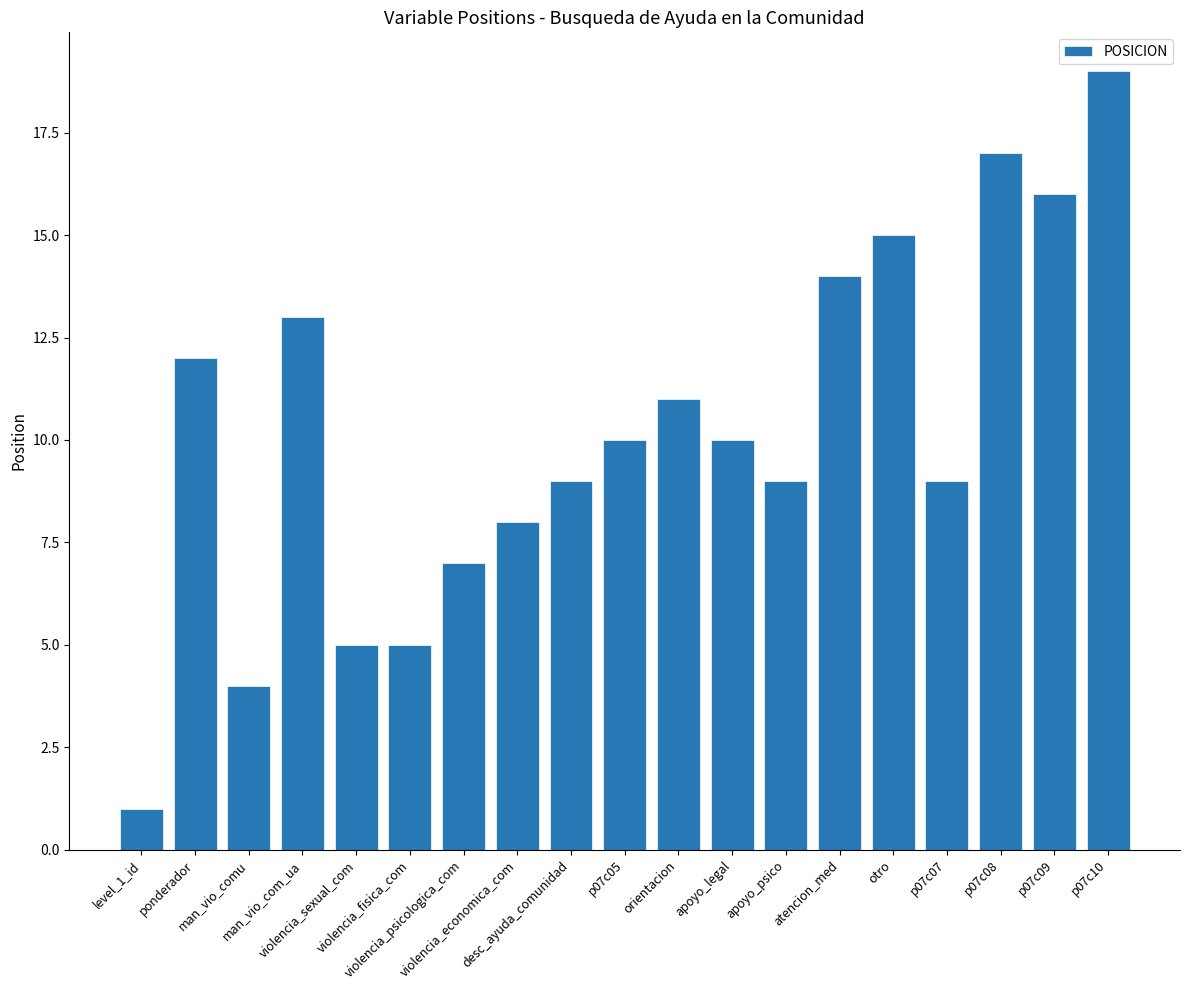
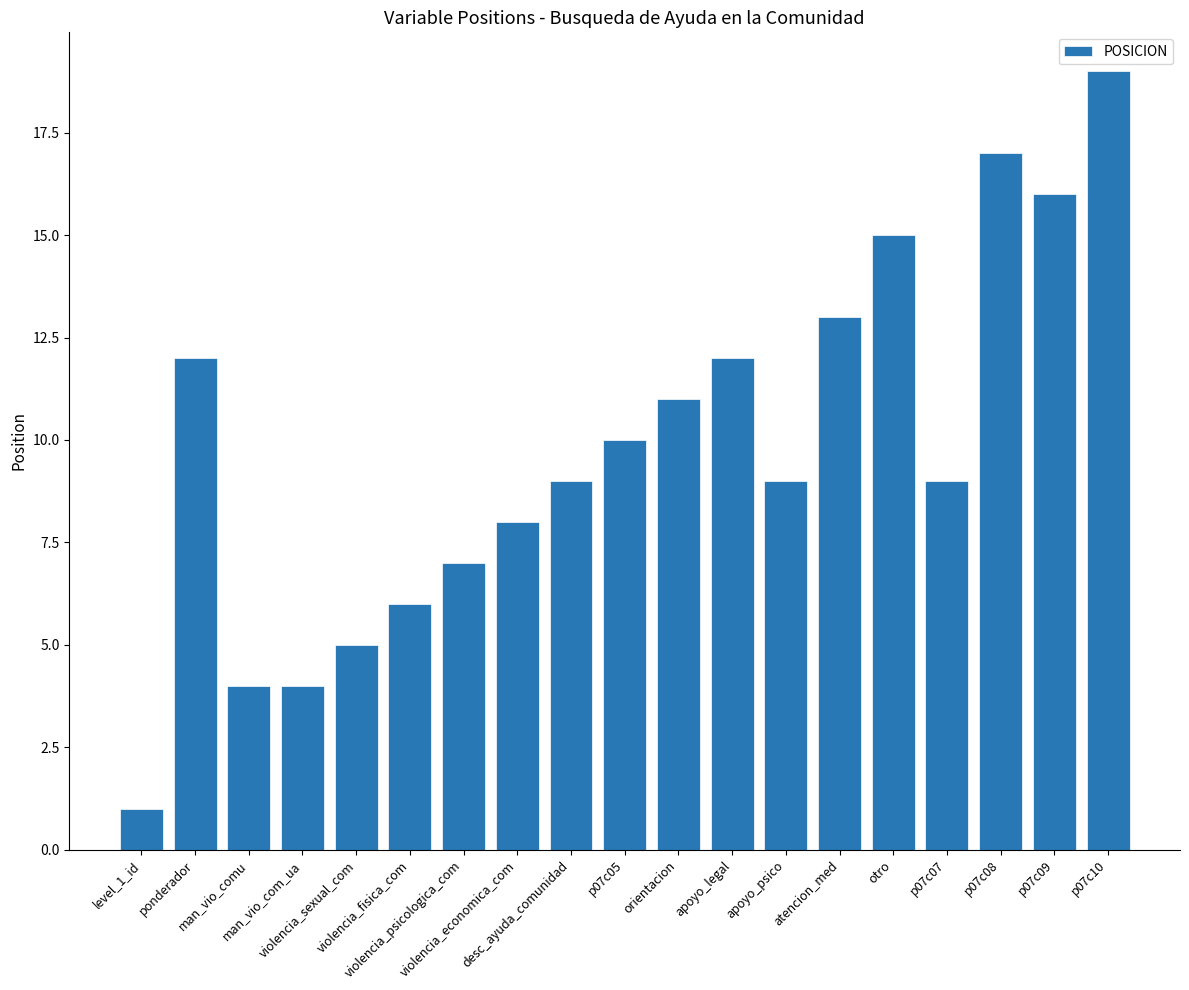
man_vio_com_ua: 13 -> 4
violencia_fisica_com: 5 -> 6
apoyo_legal: 10 -> 12
atencion_med: 14 -> 13
